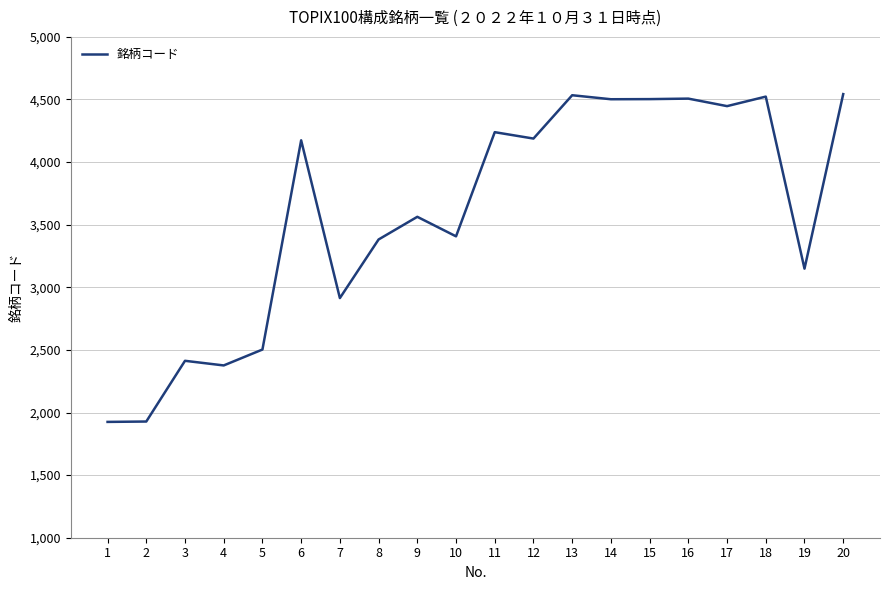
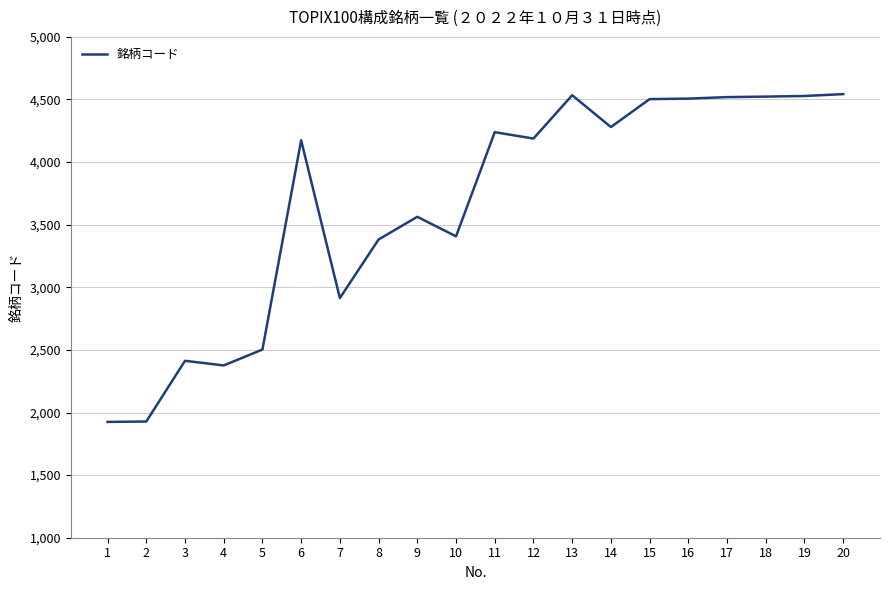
14: 4,500 -> 4,280
17: 4,450 -> 4,520
19: 3,150 -> 4,530
